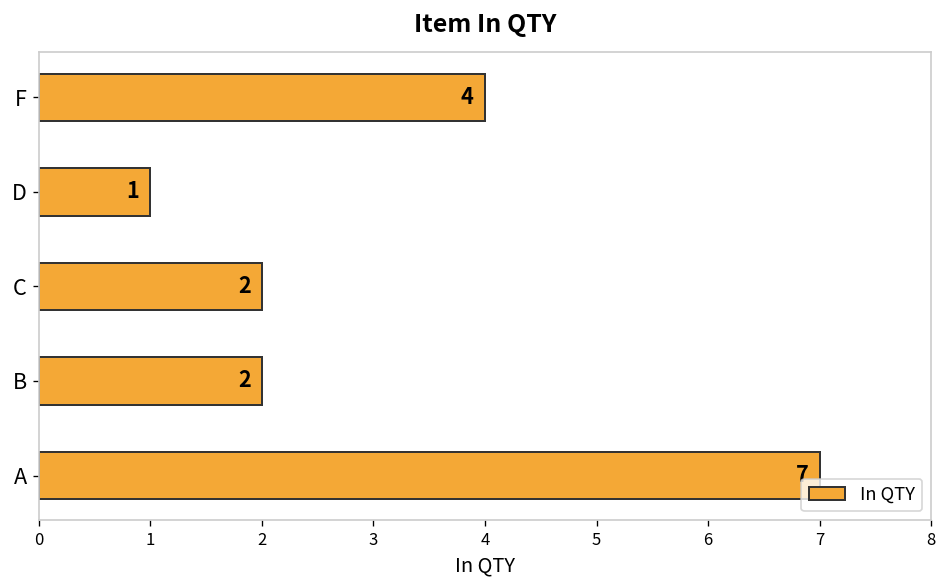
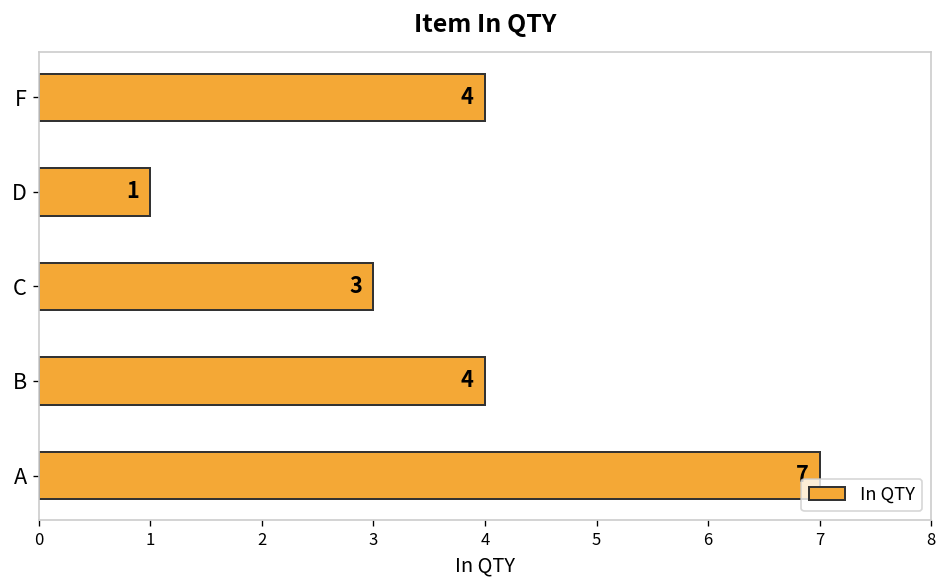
C: 2 -> 3
B: 2 -> 4
